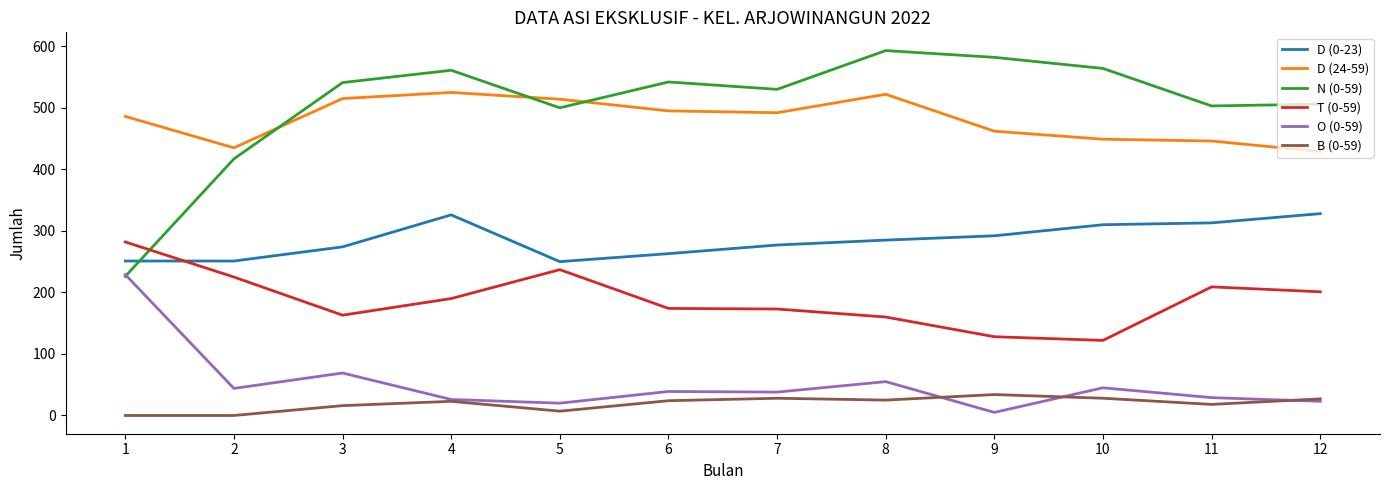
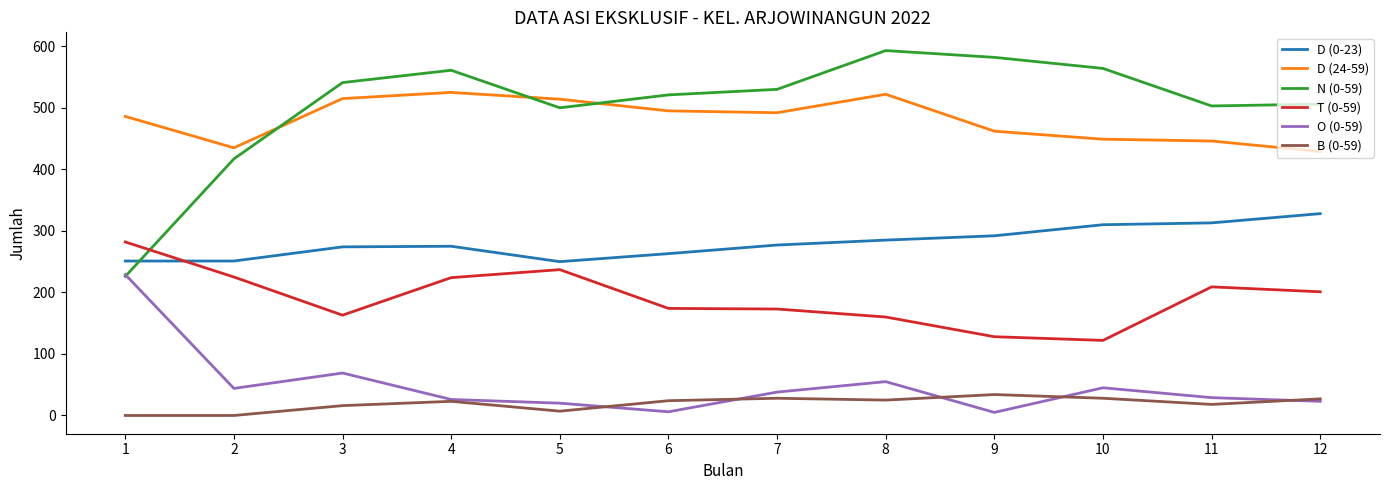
D (0-23), 4: 330 -> 280
T (0-59), 4: 190 -> 220
N (0-59), 6: 540 -> 520
O (0-59), 6: 40 -> 10
